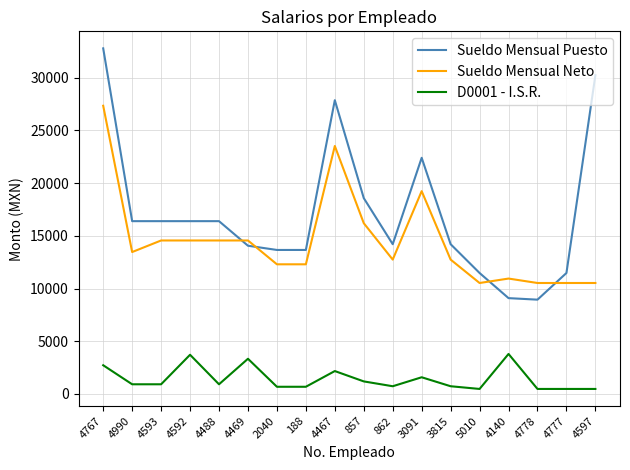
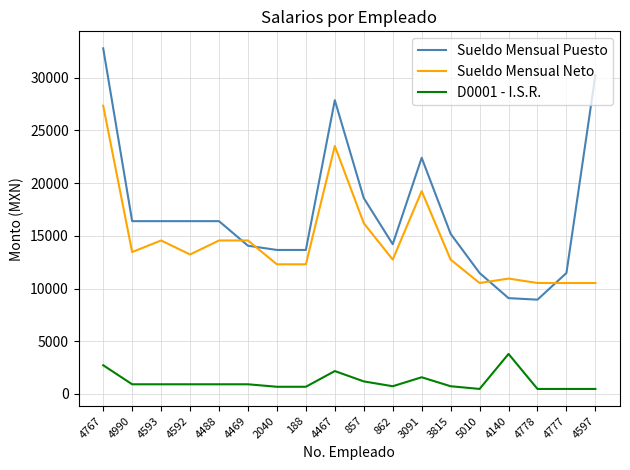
Sueldo Mensual Neto, 4592: 14600 -> 13200
D0001 - I.S.R., 4592: 3700 -> 900
D0001 - I.S.R., 4469: 3300 -> 900
Sueldo Mensual Puesto, 3815: 14200 -> 15200
